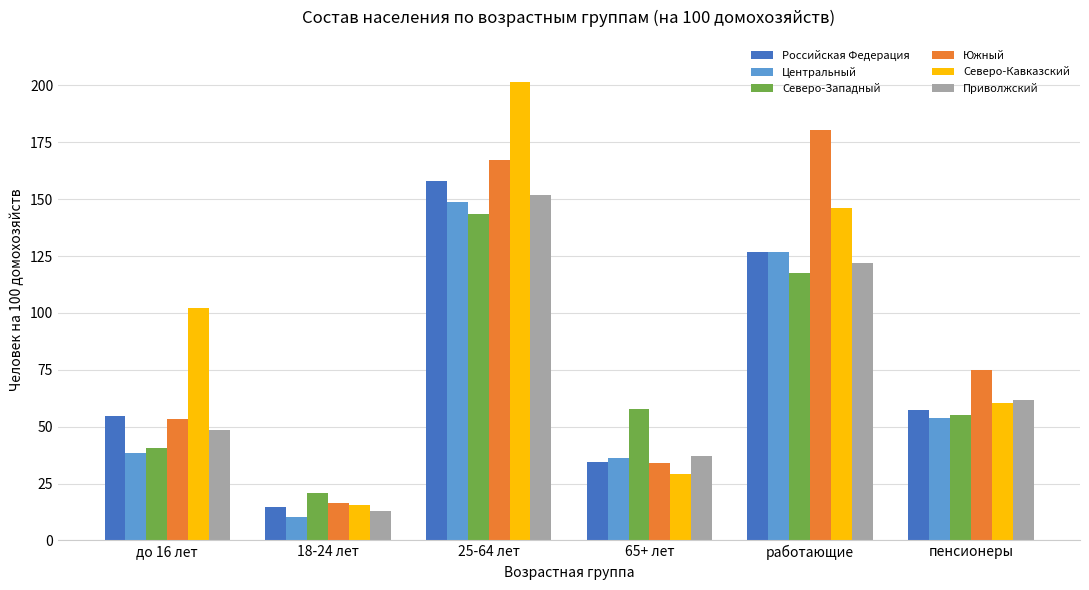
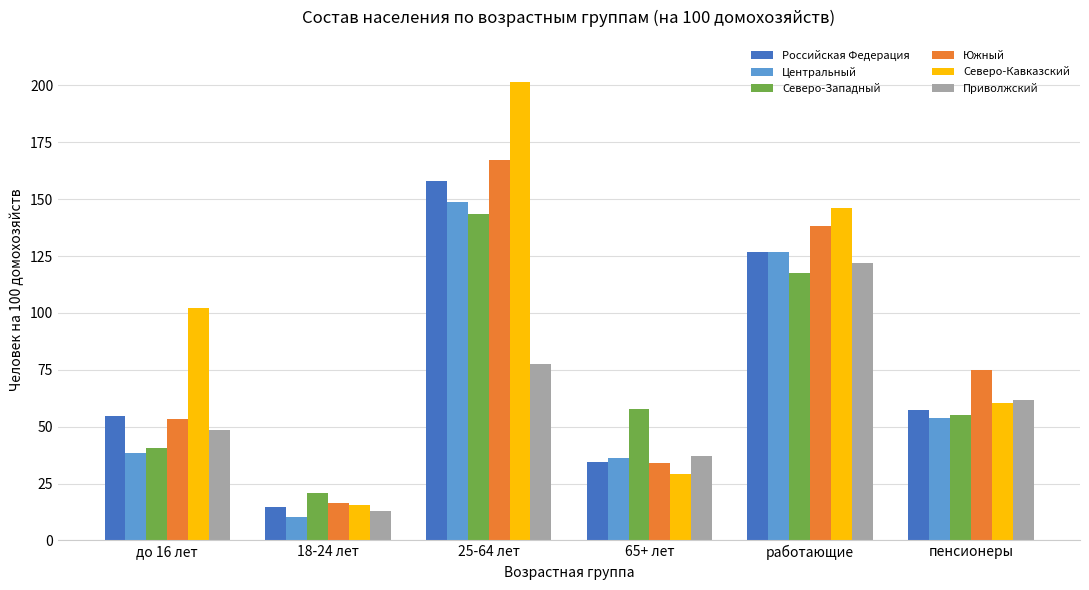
Приволжский, 25-64 лет: 152 -> 78
Южный, работающие: 180 -> 138
